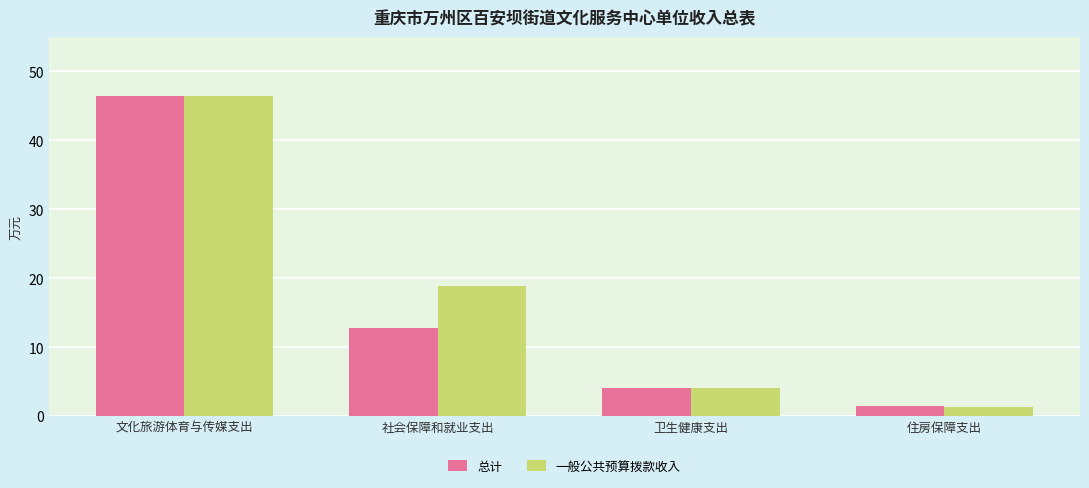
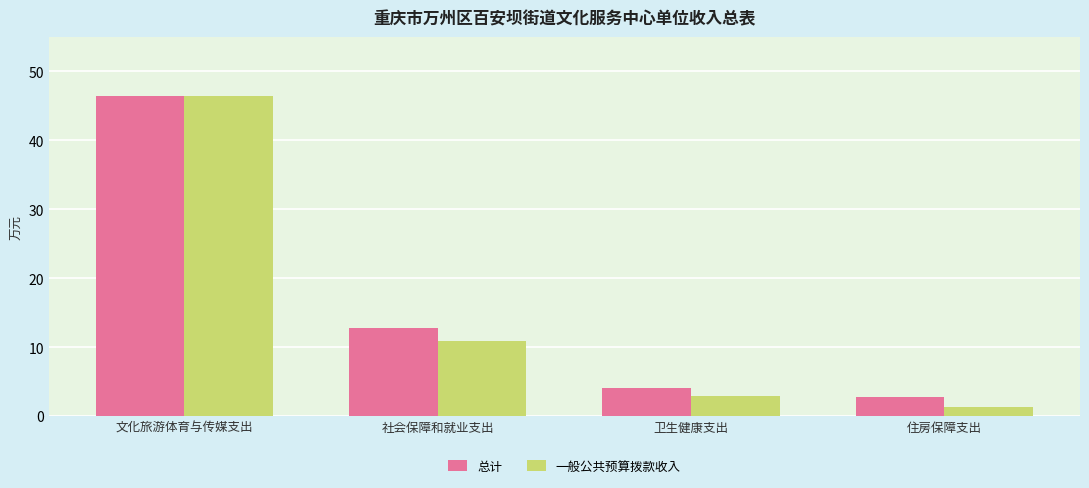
一般公共预算拨款收入, 社会保障和就业支出: 19 -> 11
一般公共预算拨款收入, 卫生健康支出: 4 -> 3
总计, 住房保障支出: 2 -> 3
